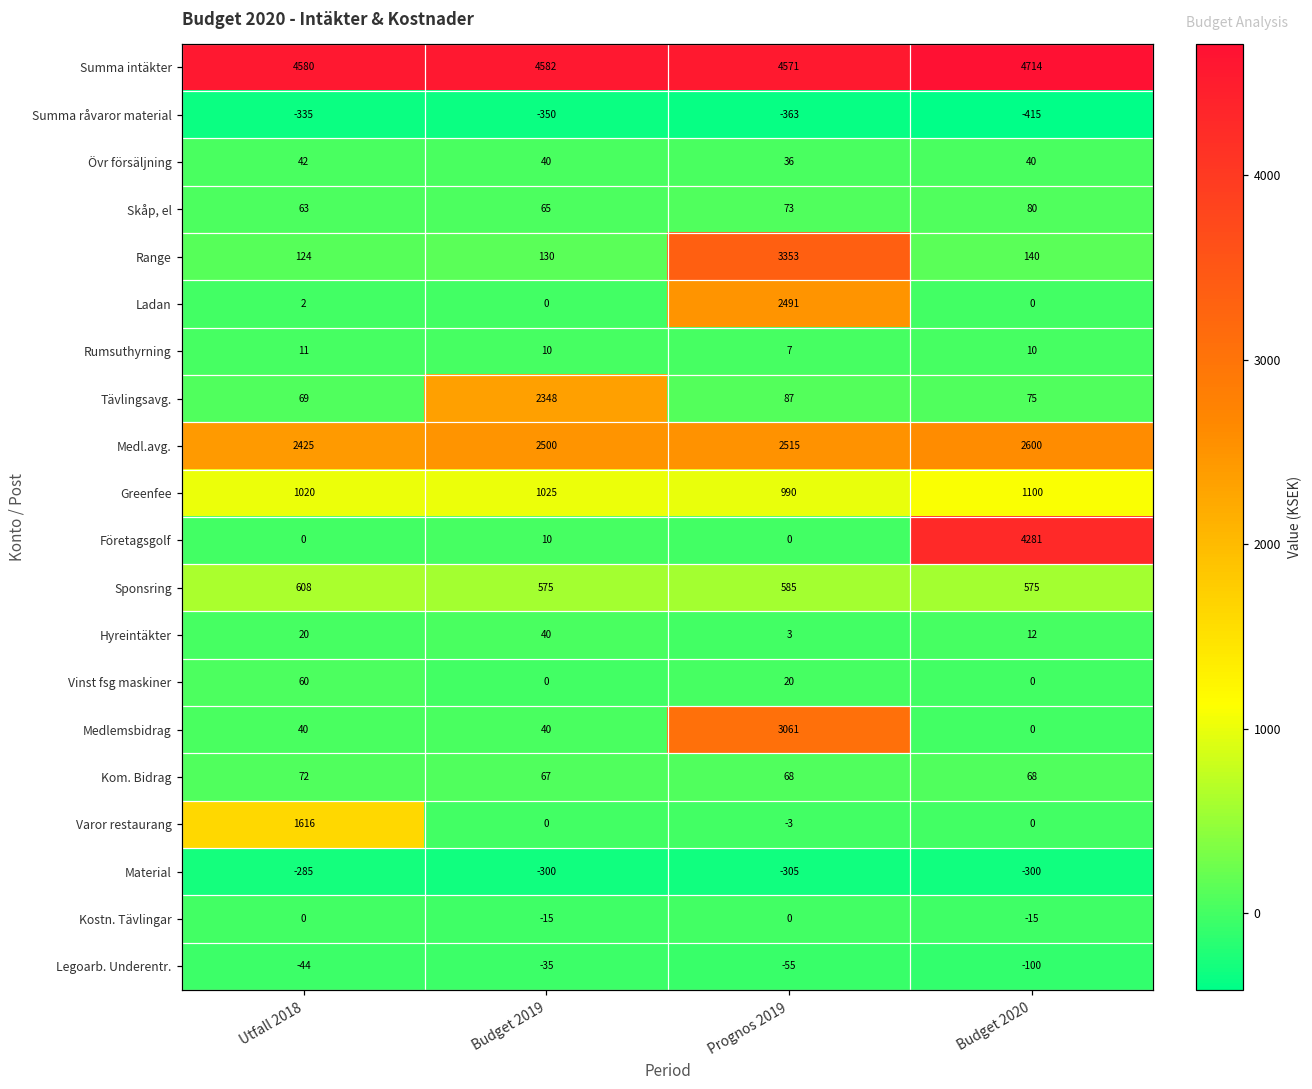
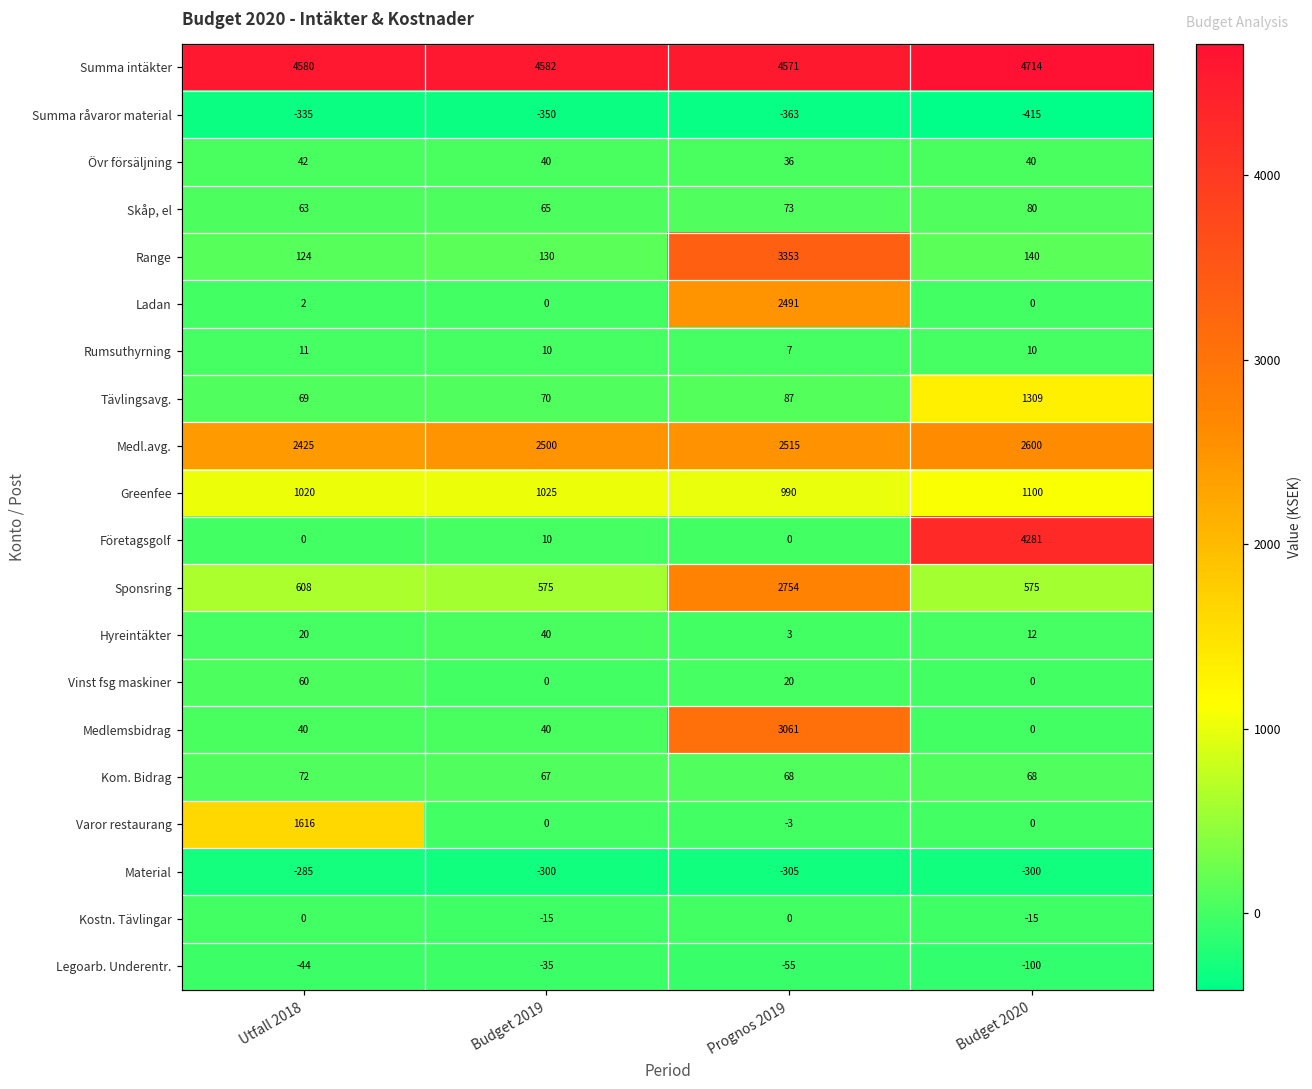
Tävlingsavg., Budget 2019: 2348 -> 70
Tävlingsavg., Budget 2020: 75 -> 1309
Sponsring, Prognos 2019: 585 -> 2754
